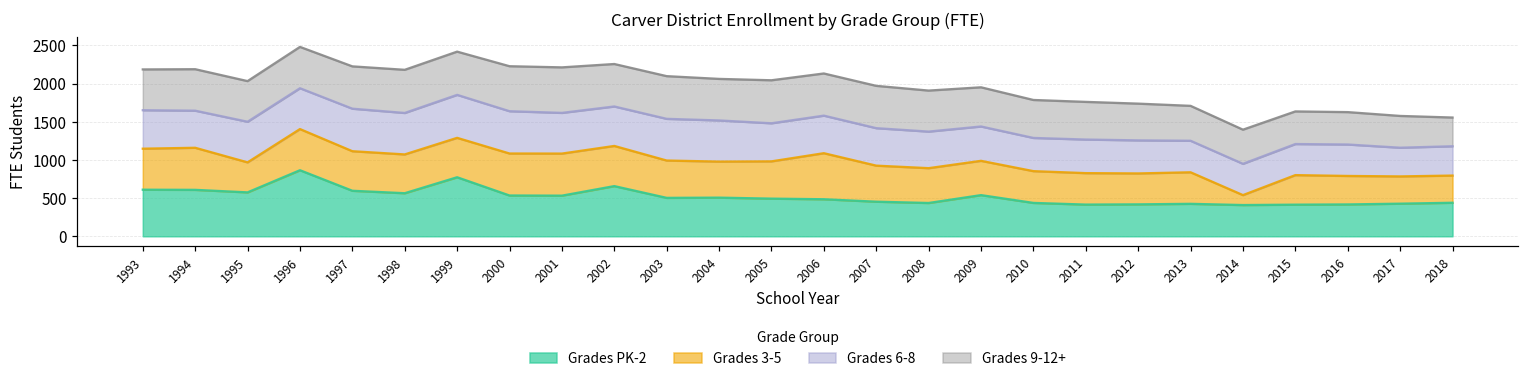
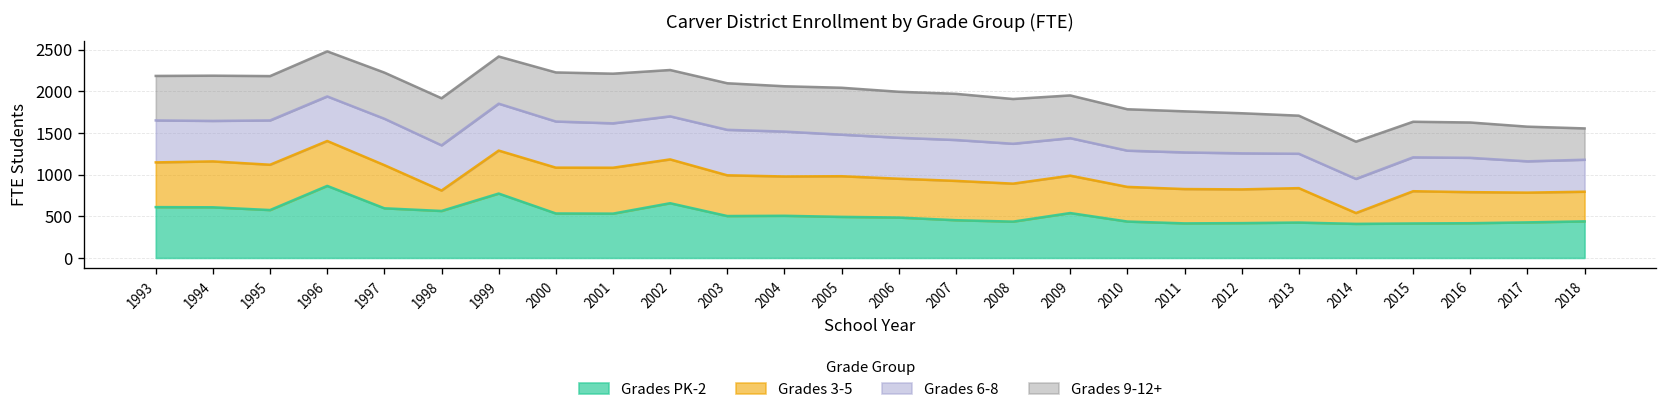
Grades 3-5, 1995: 400 -> 500
Grades 3-5, 1998: 500 -> 200
Grades 3-5, 2006: 600 -> 500
